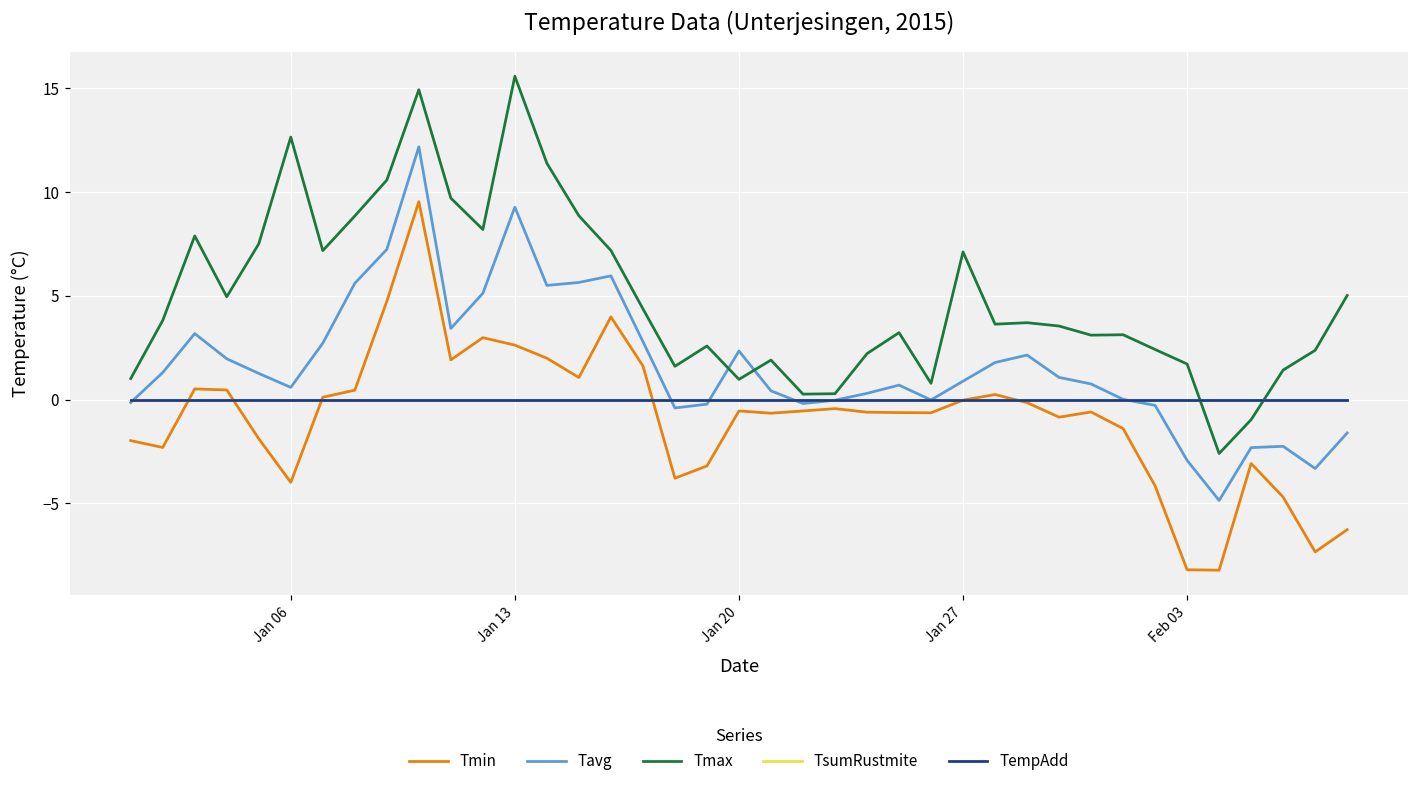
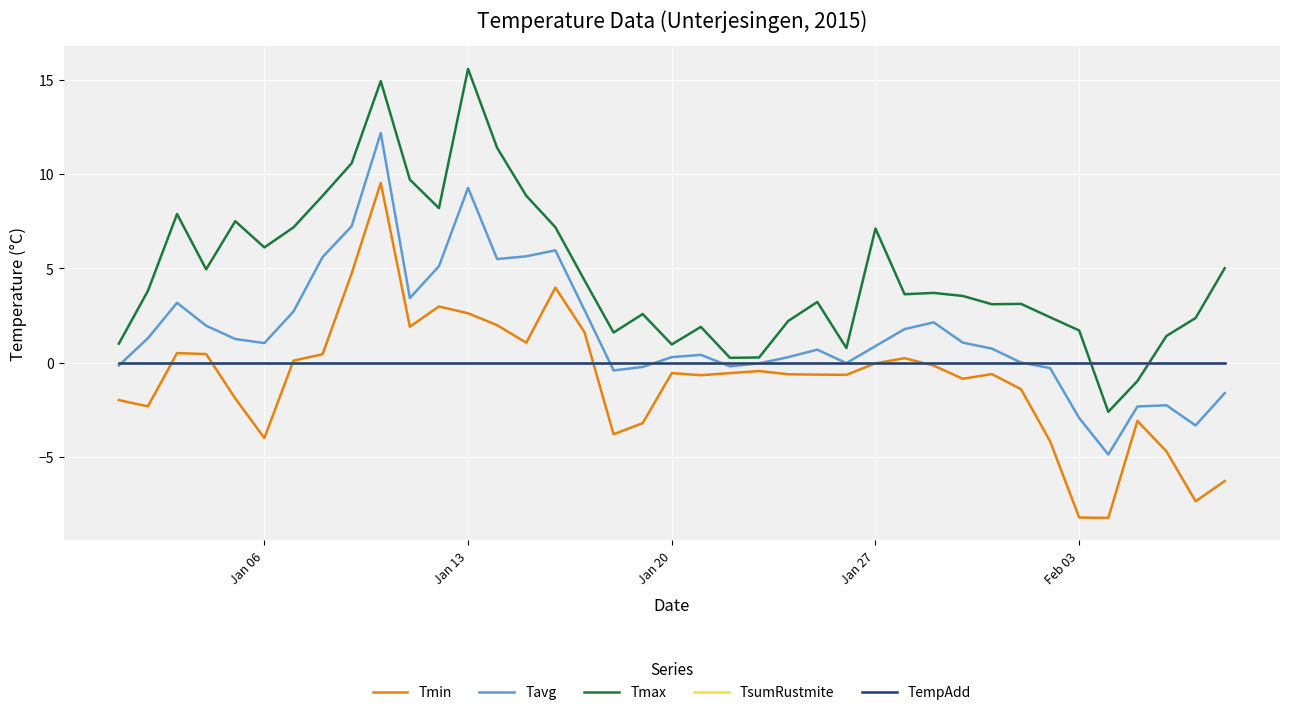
Tavg, Jan 06: 0.6 -> 1.0
Tmax, Jan 06: 12.6 -> 6.1
Tavg, Jan 20: 2.3 -> 0.3
